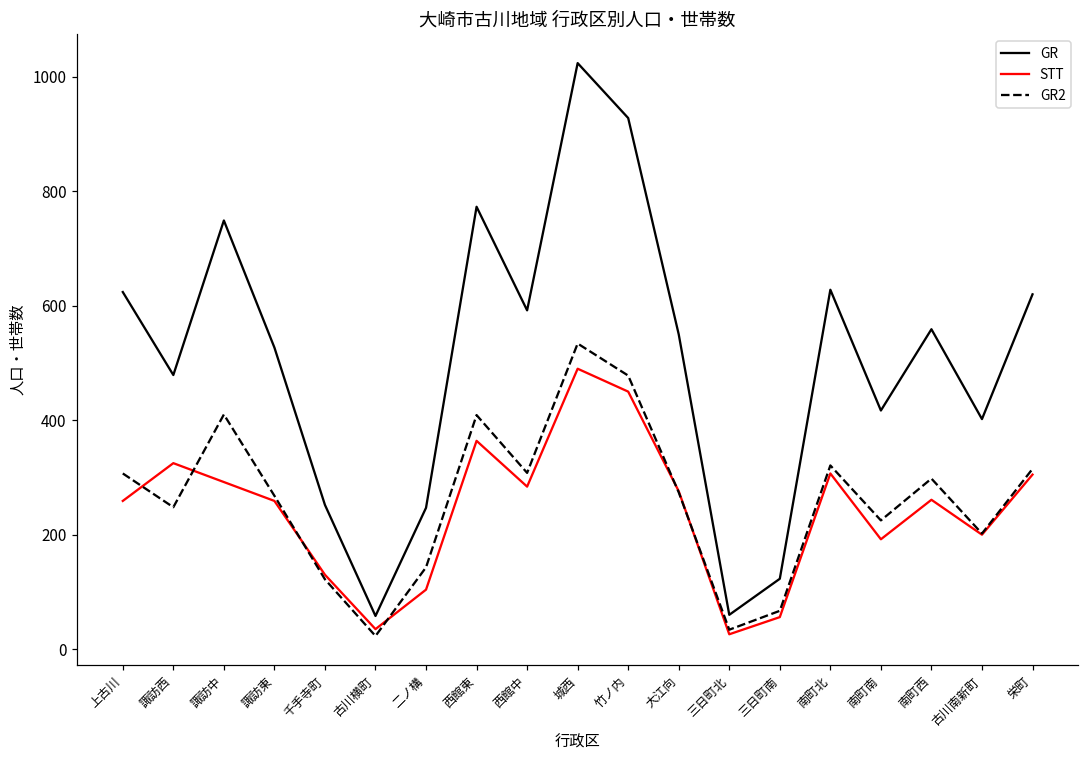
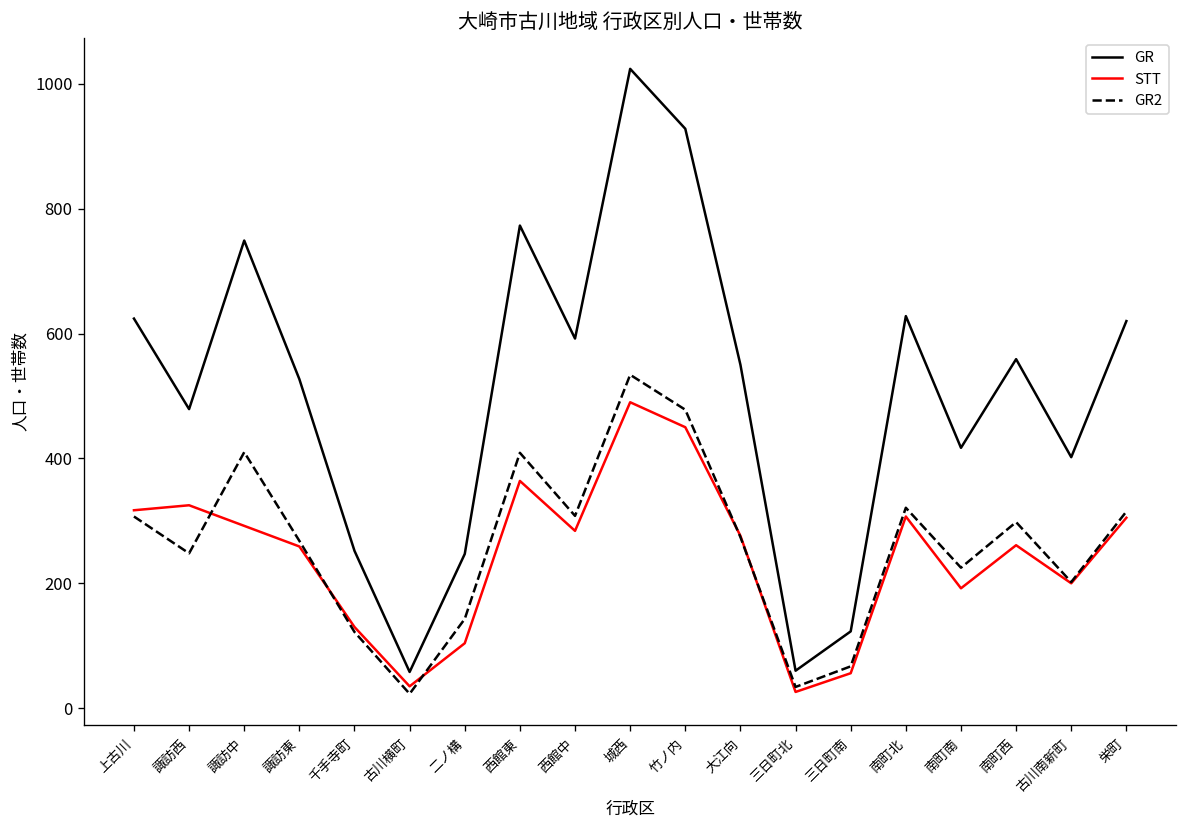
STT, 上古川: 260 -> 320
